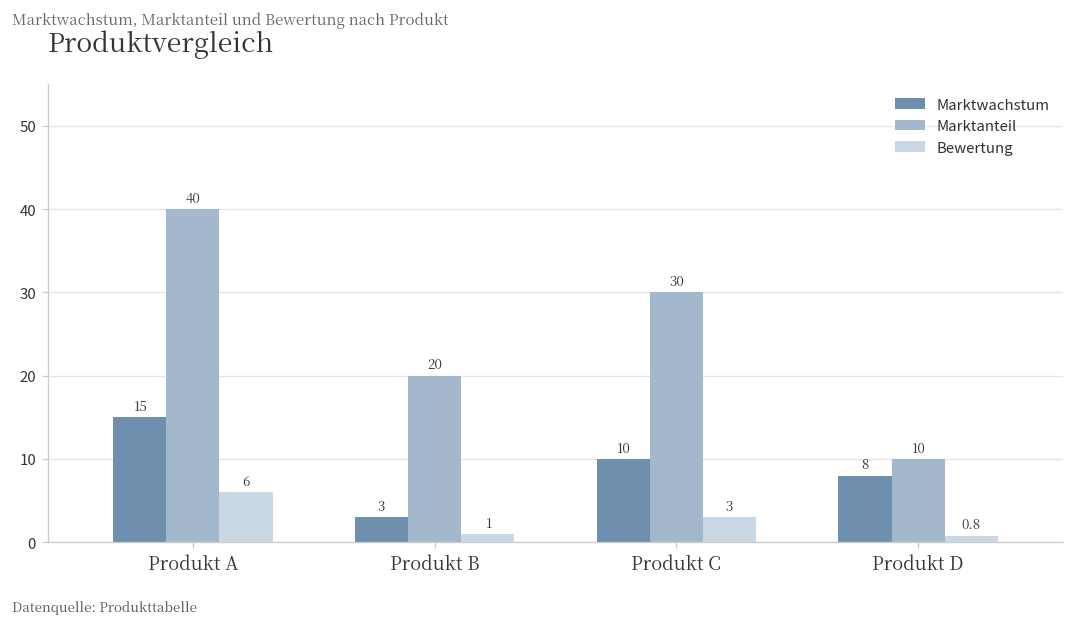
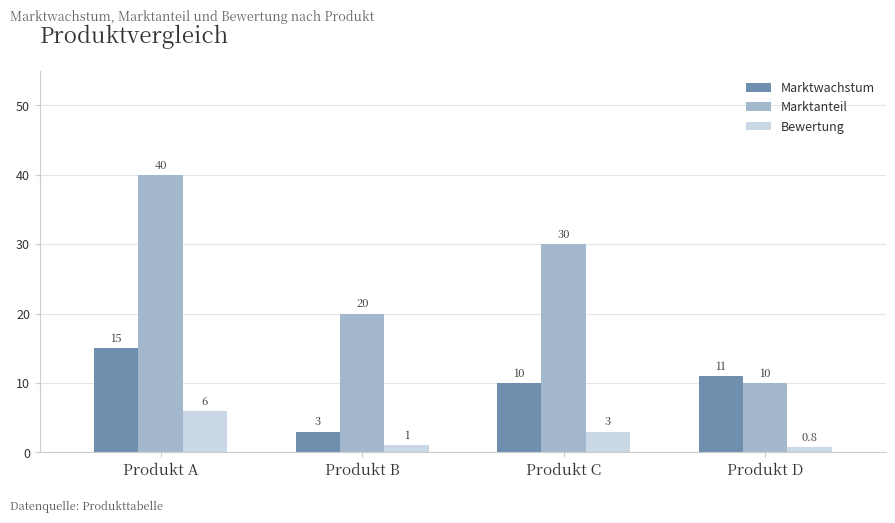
Marktwachstum, Produkt D: 8 -> 11
